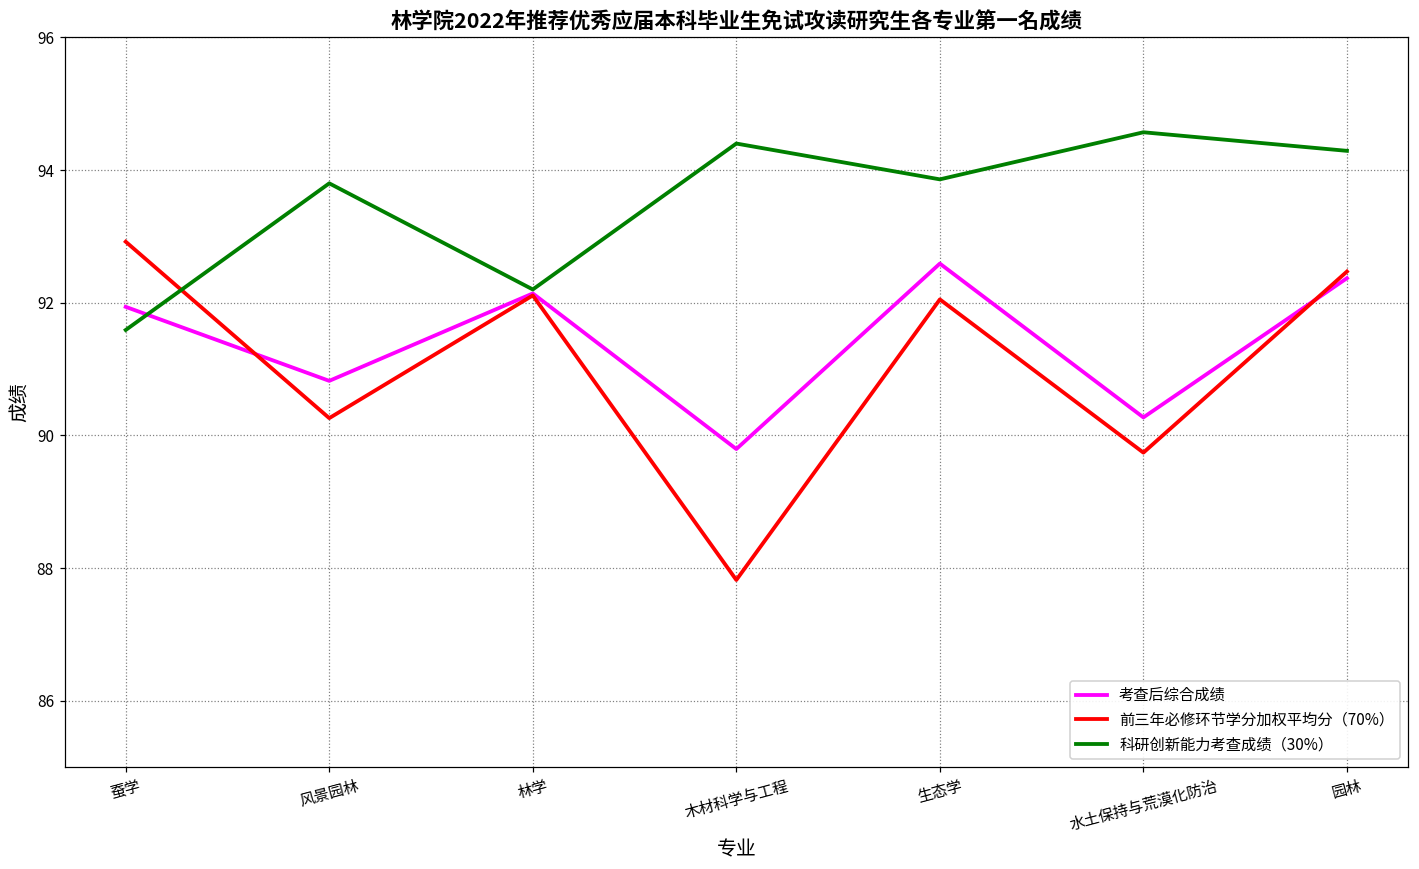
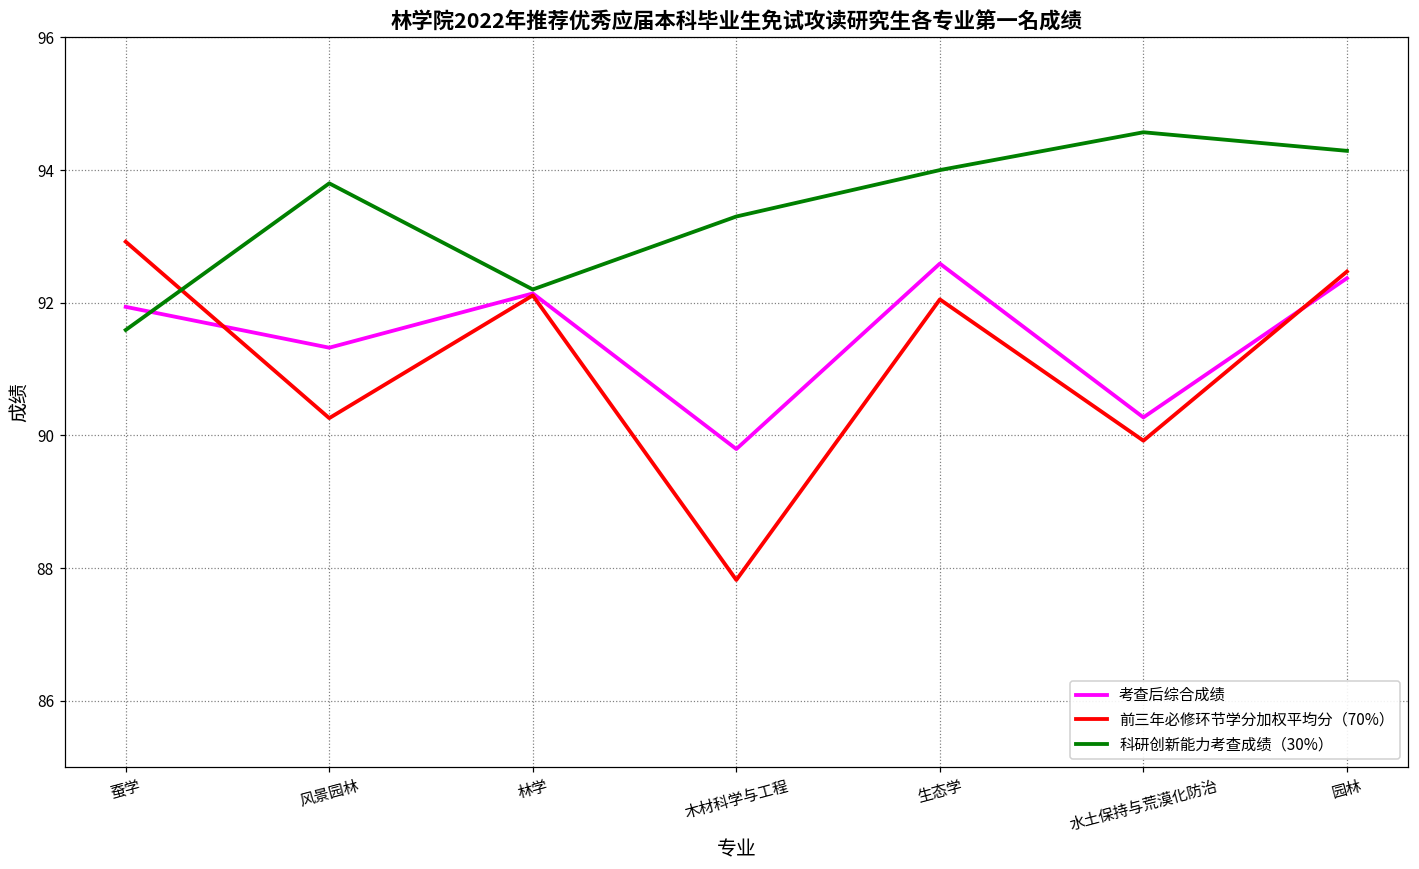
考查后综合成绩, 风景园林: 90.8 -> 91.3
科研创新能力考查成绩（30%）, 木材科学与工程: 94.4 -> 93.3
科研创新能力考查成绩（30%）, 生态学: 93.9 -> 94.0
前三年必修环节学分加权平均分（70%）, 水土保持与荒漠化防治: 89.7 -> 89.9
